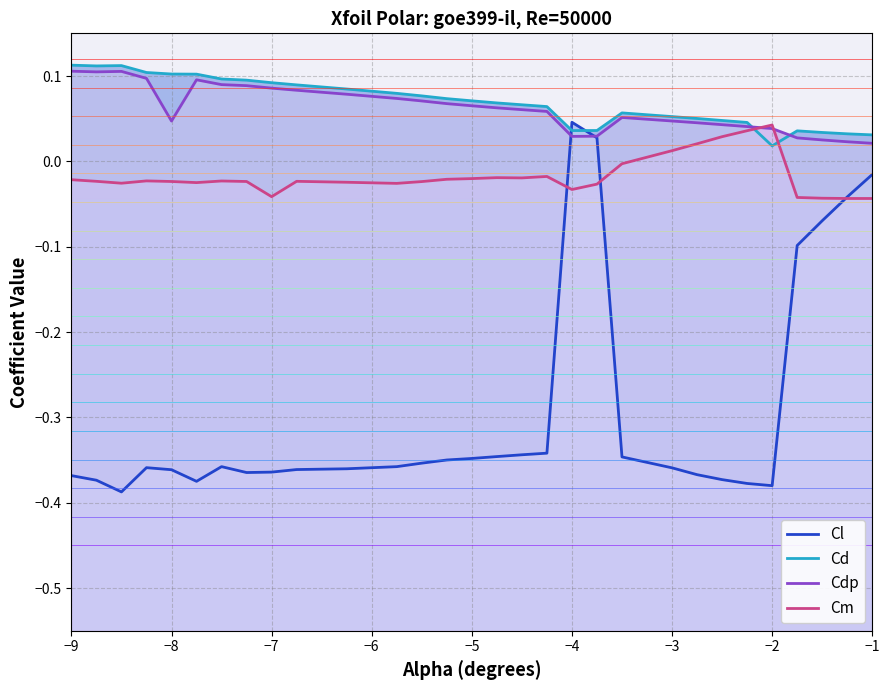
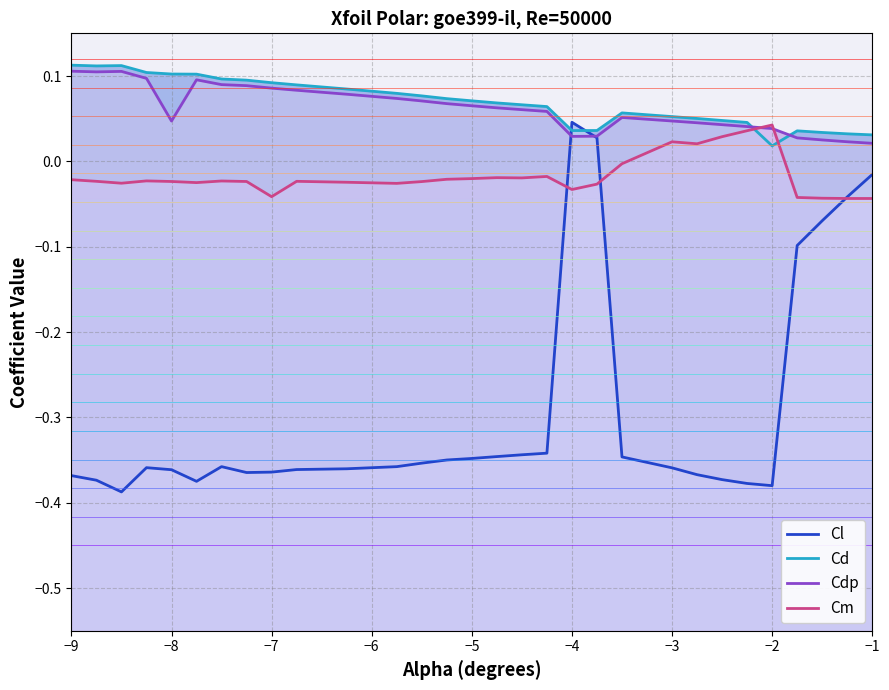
Cm, −3: 0.01 -> 0.02
